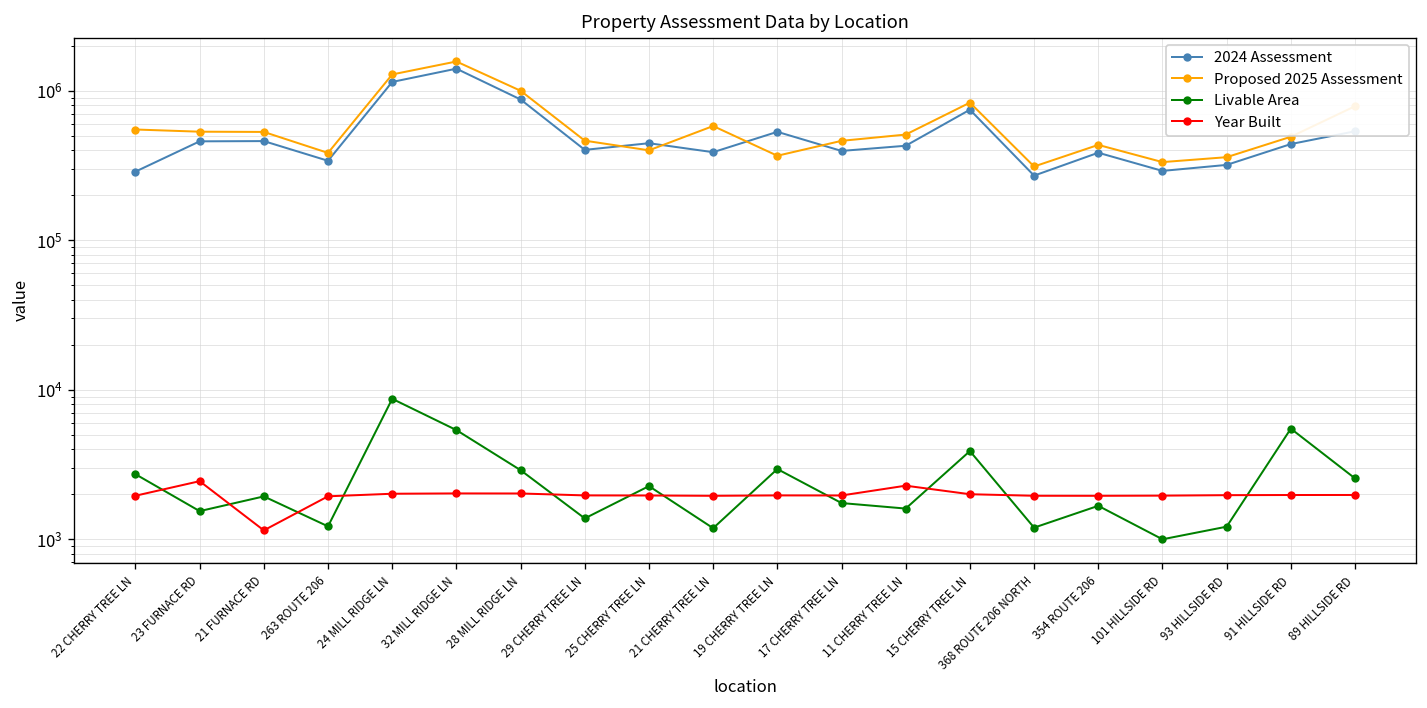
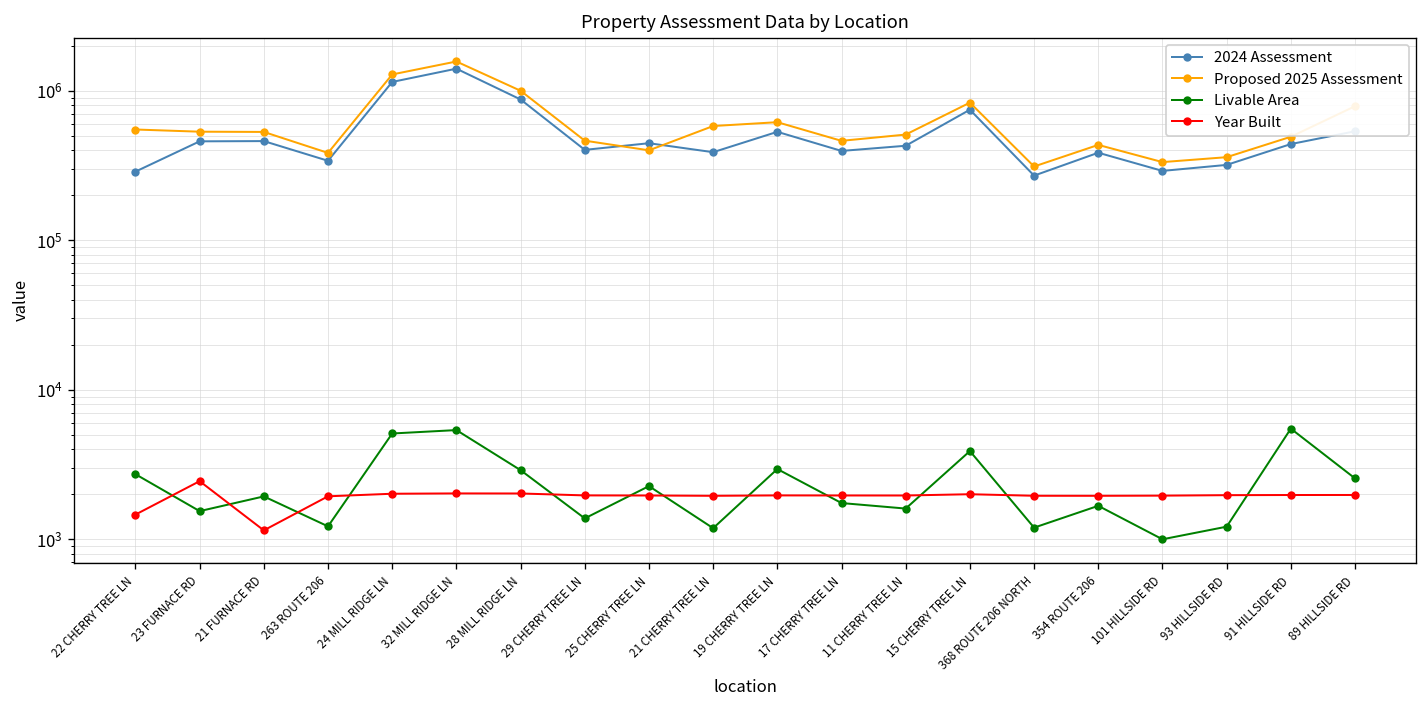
Year Built, 22 CHERRY TREE LN: 2000 -> 1500
Livable Area, 24 MILL RIDGE LN: 9000 -> 5100
Proposed 2025 Assessment, 19 CHERRY TREE LN: 370000 -> 600000
Year Built, 11 CHERRY TREE LN: 2300 -> 2000
